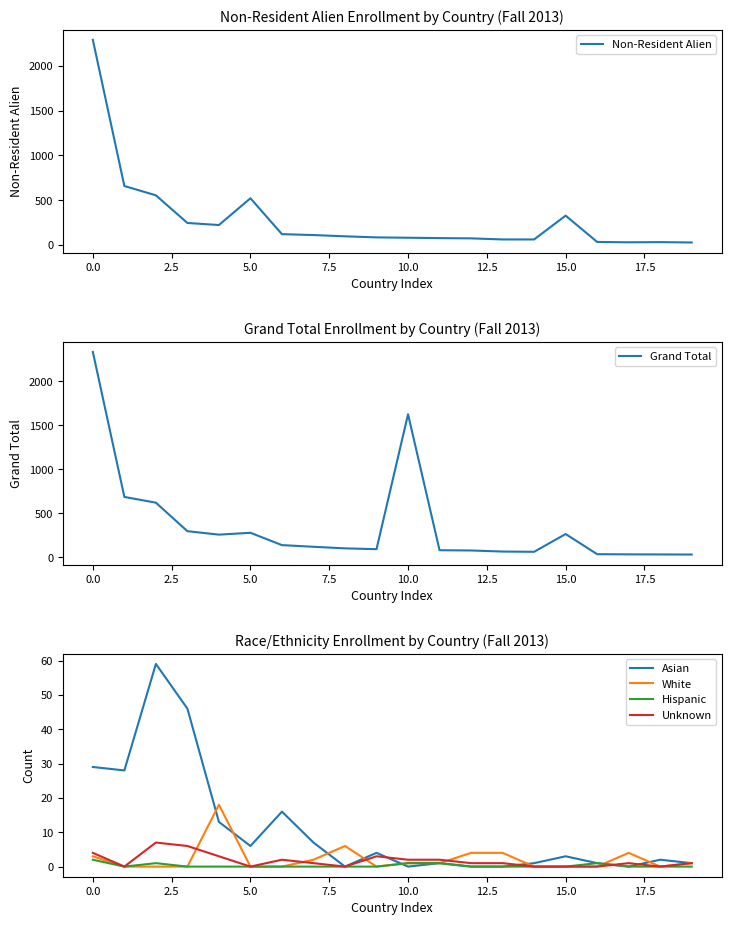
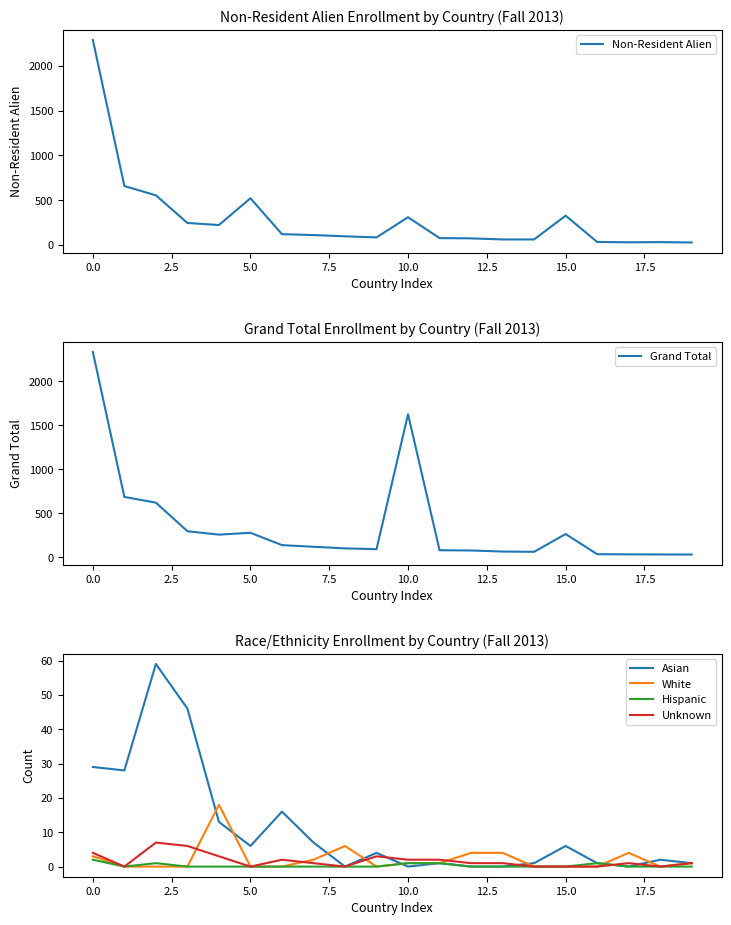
Non-Resident Alien Enrollment by Country (Fall 2013), 10.0: 100 -> 300
Race/Ethnicity Enrollment by Country (Fall 2013), Asian, 15.0: 3 -> 6
